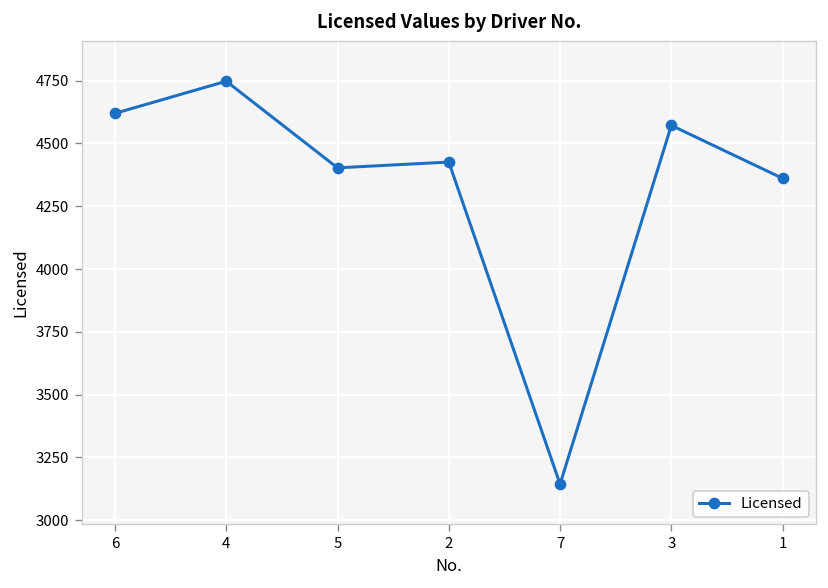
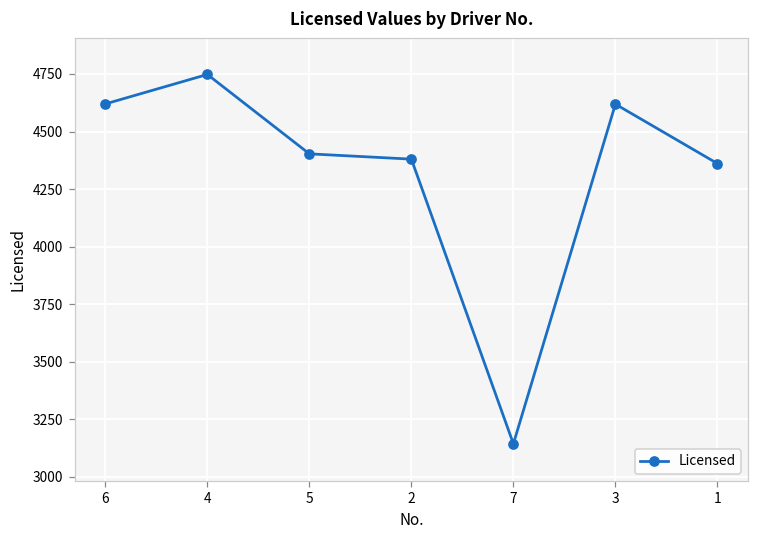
2: 4430 -> 4380
3: 4570 -> 4620
